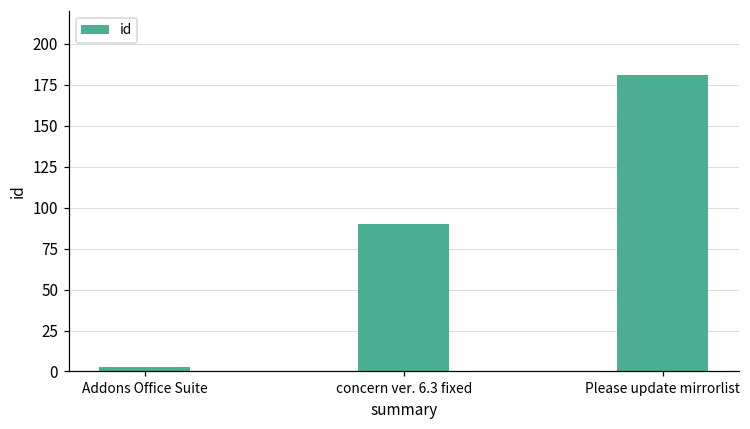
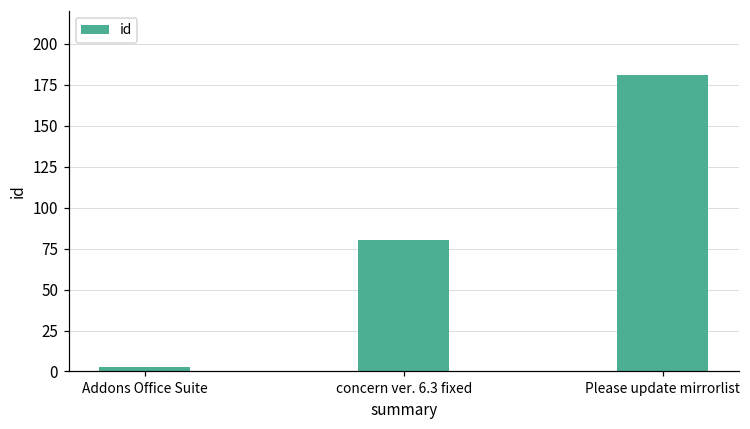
concern ver. 6.3 fixed: 90 -> 80
